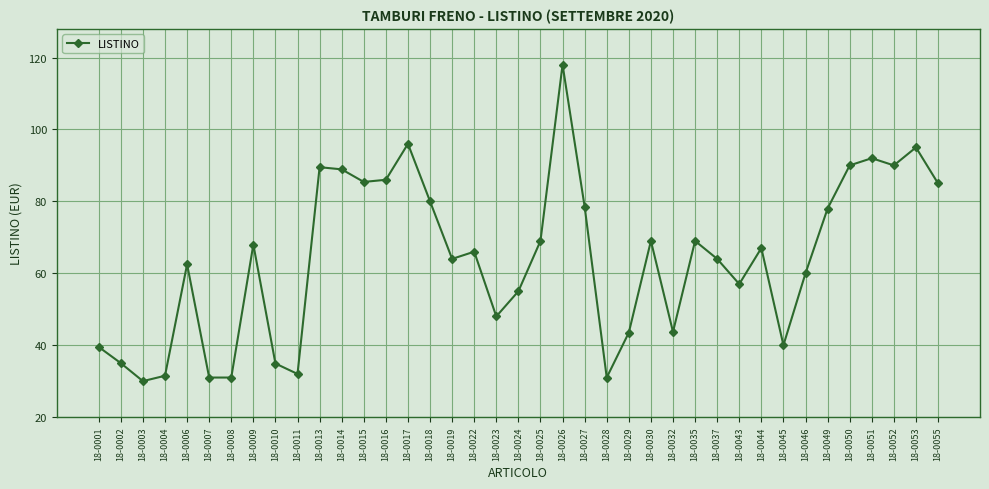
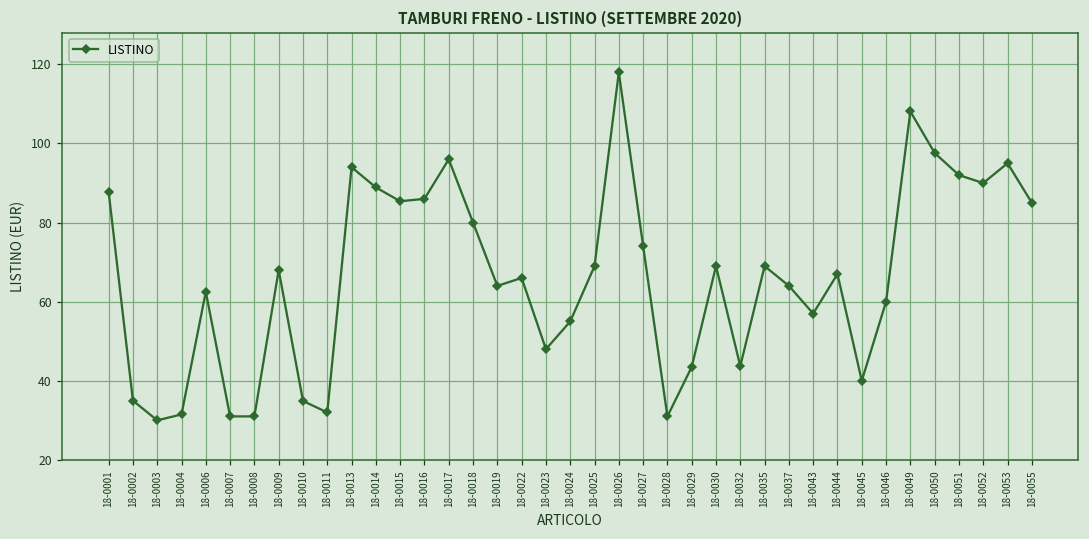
18-0001: 40 -> 88
18-0013: 90 -> 94
18-0027: 79 -> 74
18-0049: 78 -> 108
18-0050: 90 -> 98
